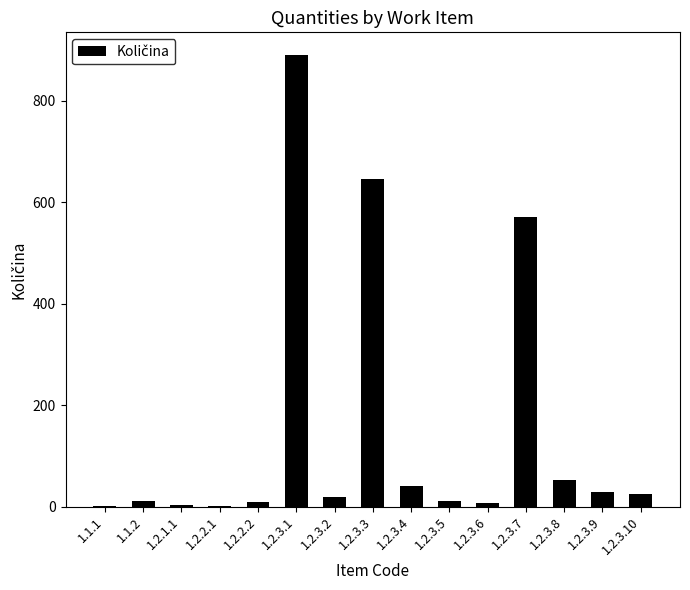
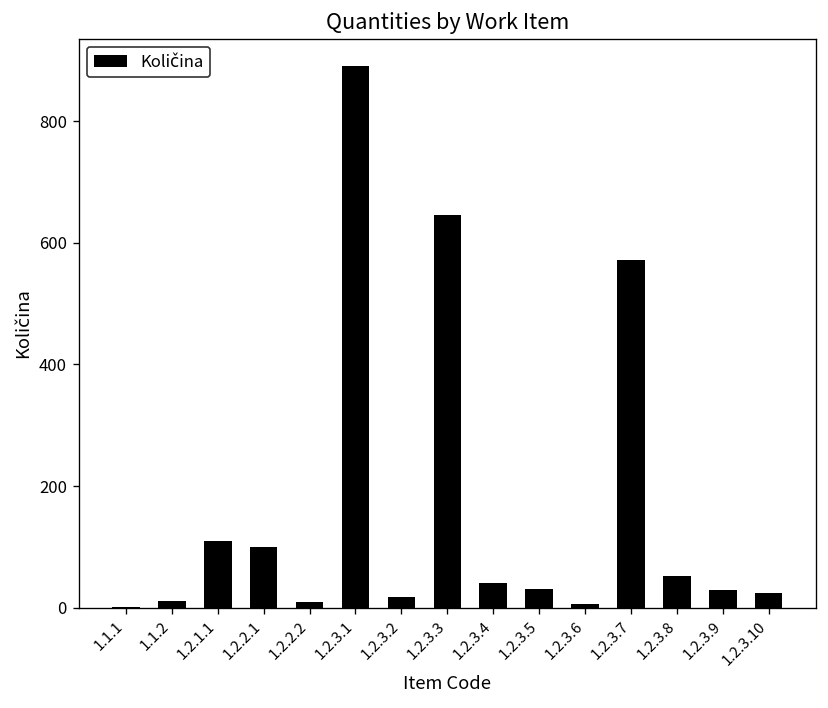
1.2.1.1: 0 -> 110
1.2.2.1: 0 -> 100
1.2.3.5: 10 -> 30
